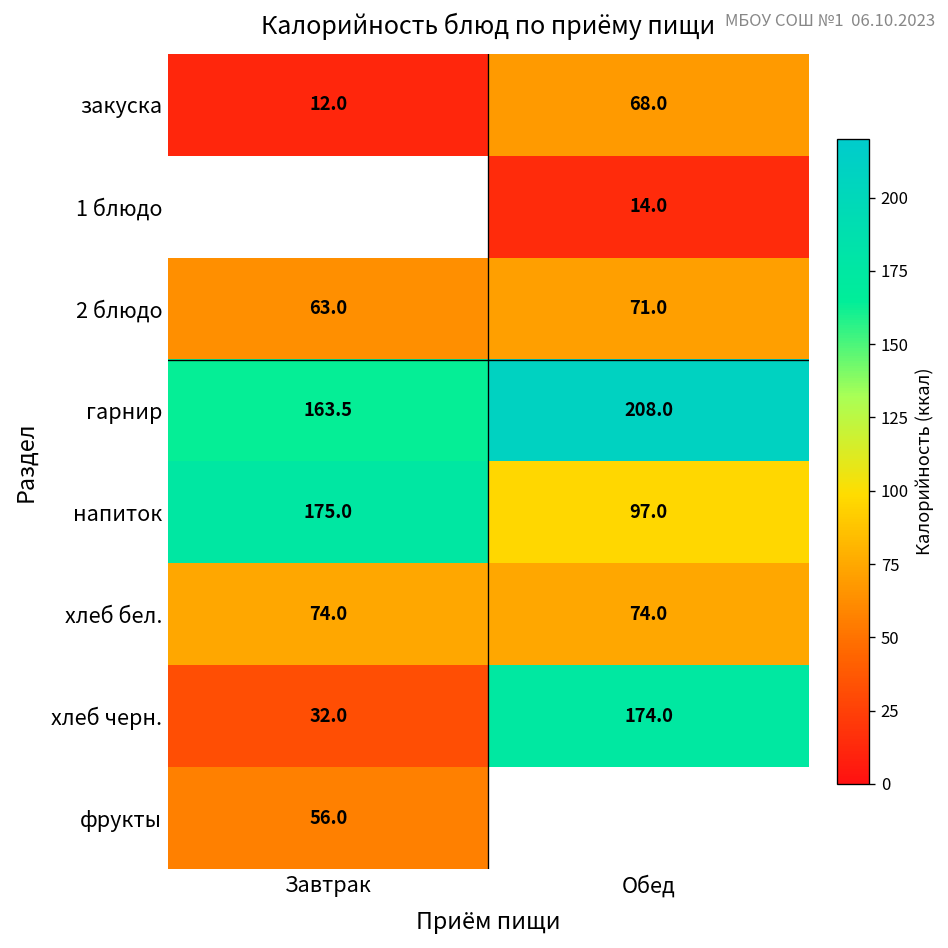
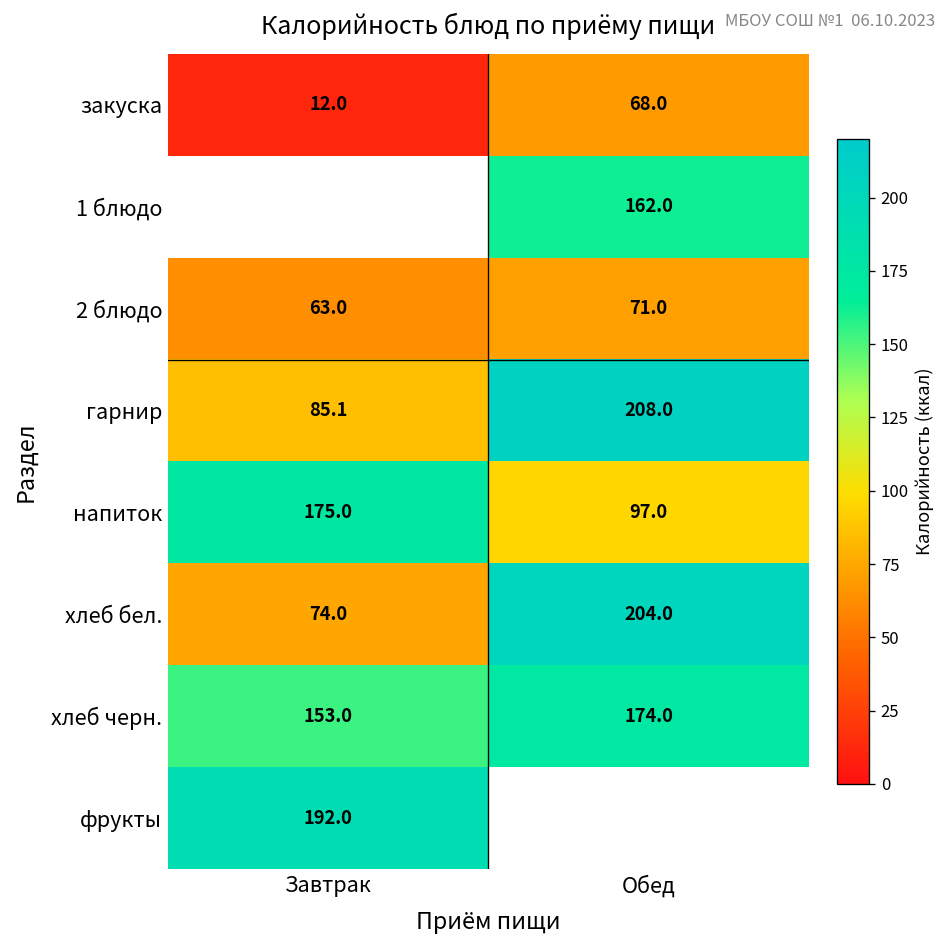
1 блюдо, Обед: 14.0 -> 162.0
гарнир, Завтрак: 163.5 -> 85.1
хлеб бел., Обед: 74.0 -> 204.0
хлеб черн., Завтрак: 32.0 -> 153.0
фрукты, Завтрак: 56.0 -> 192.0
